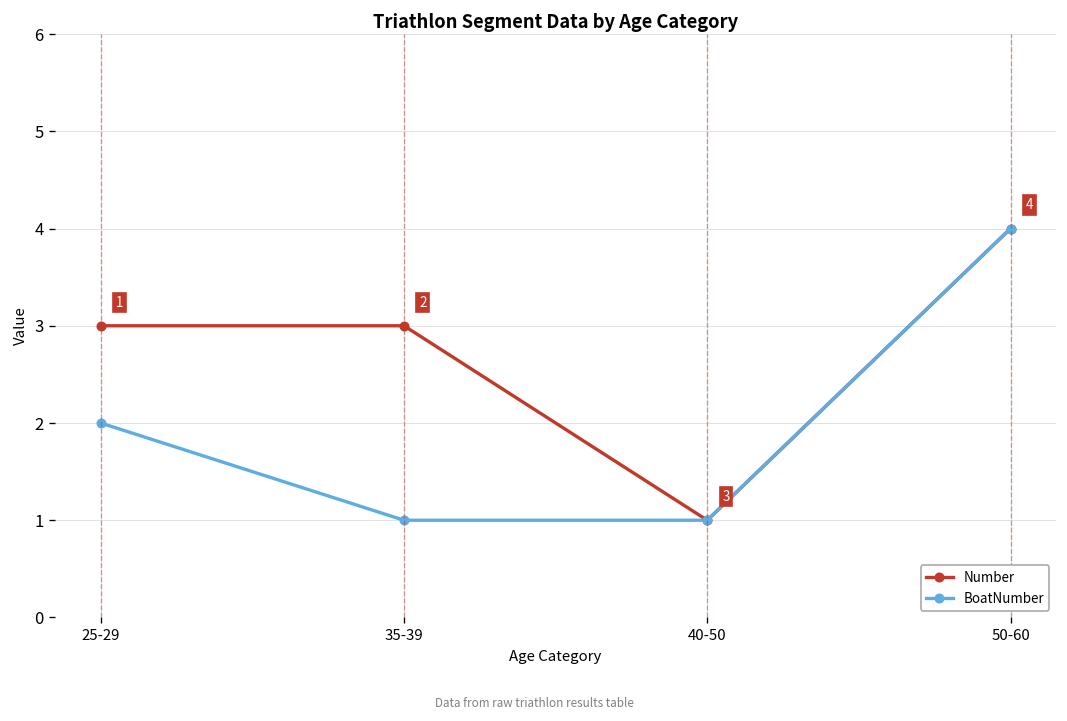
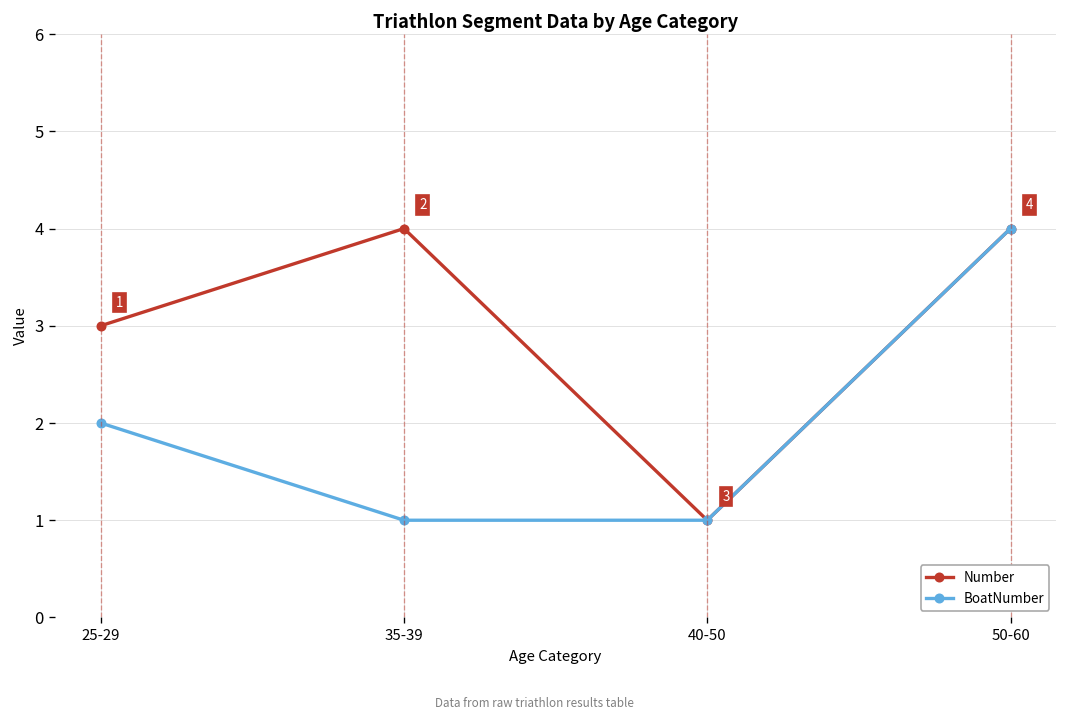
Number, 35-39: 3 -> 4
